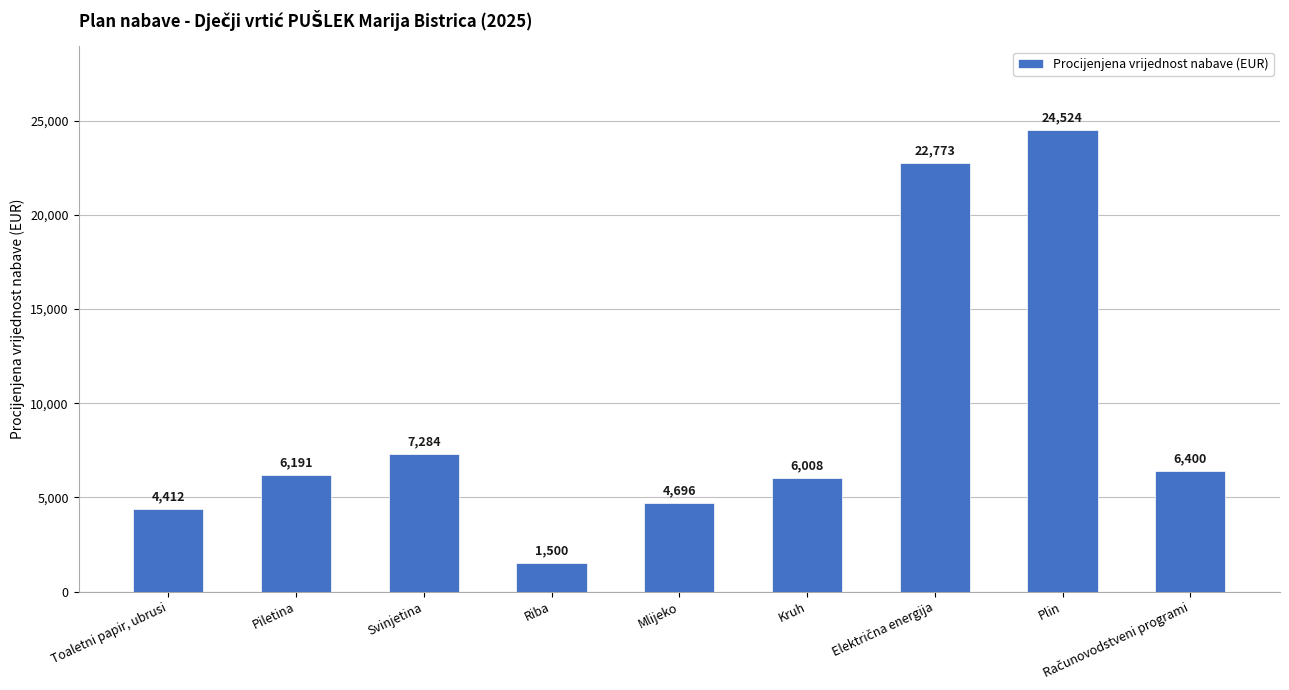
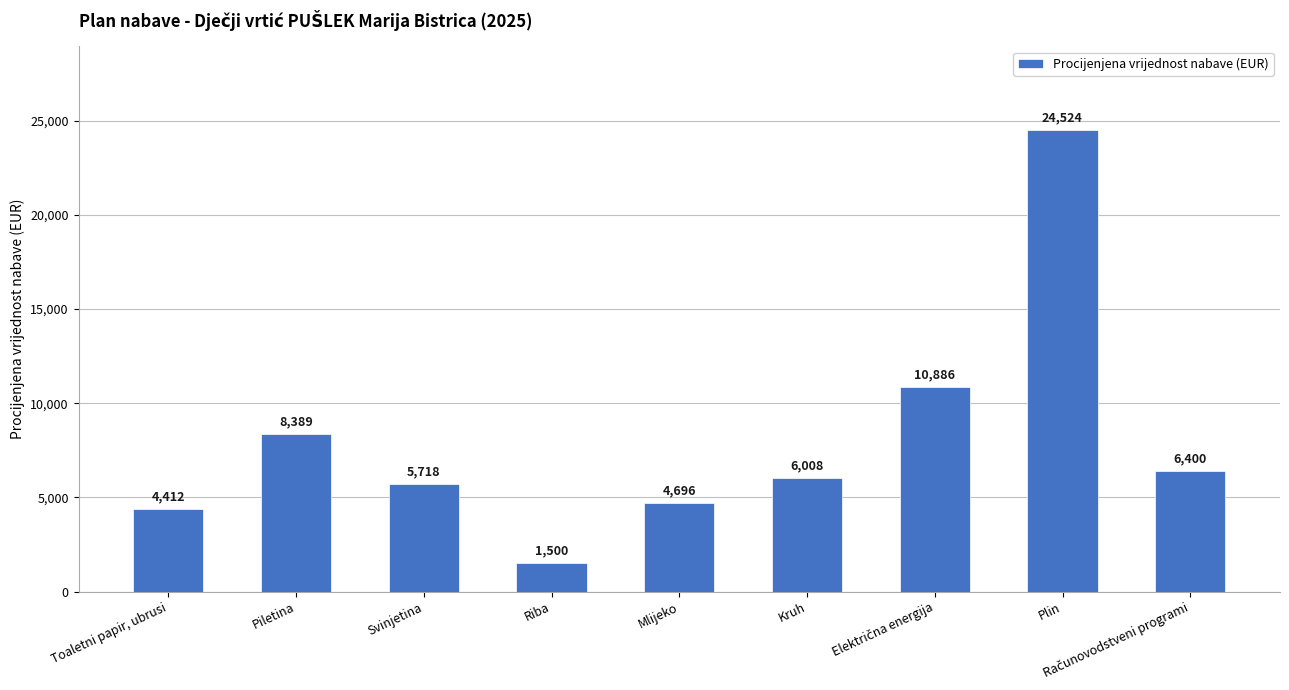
Piletina: 6,191 -> 8,389
Svinjetina: 7,284 -> 5,718
Električna energija: 22,773 -> 10,886
